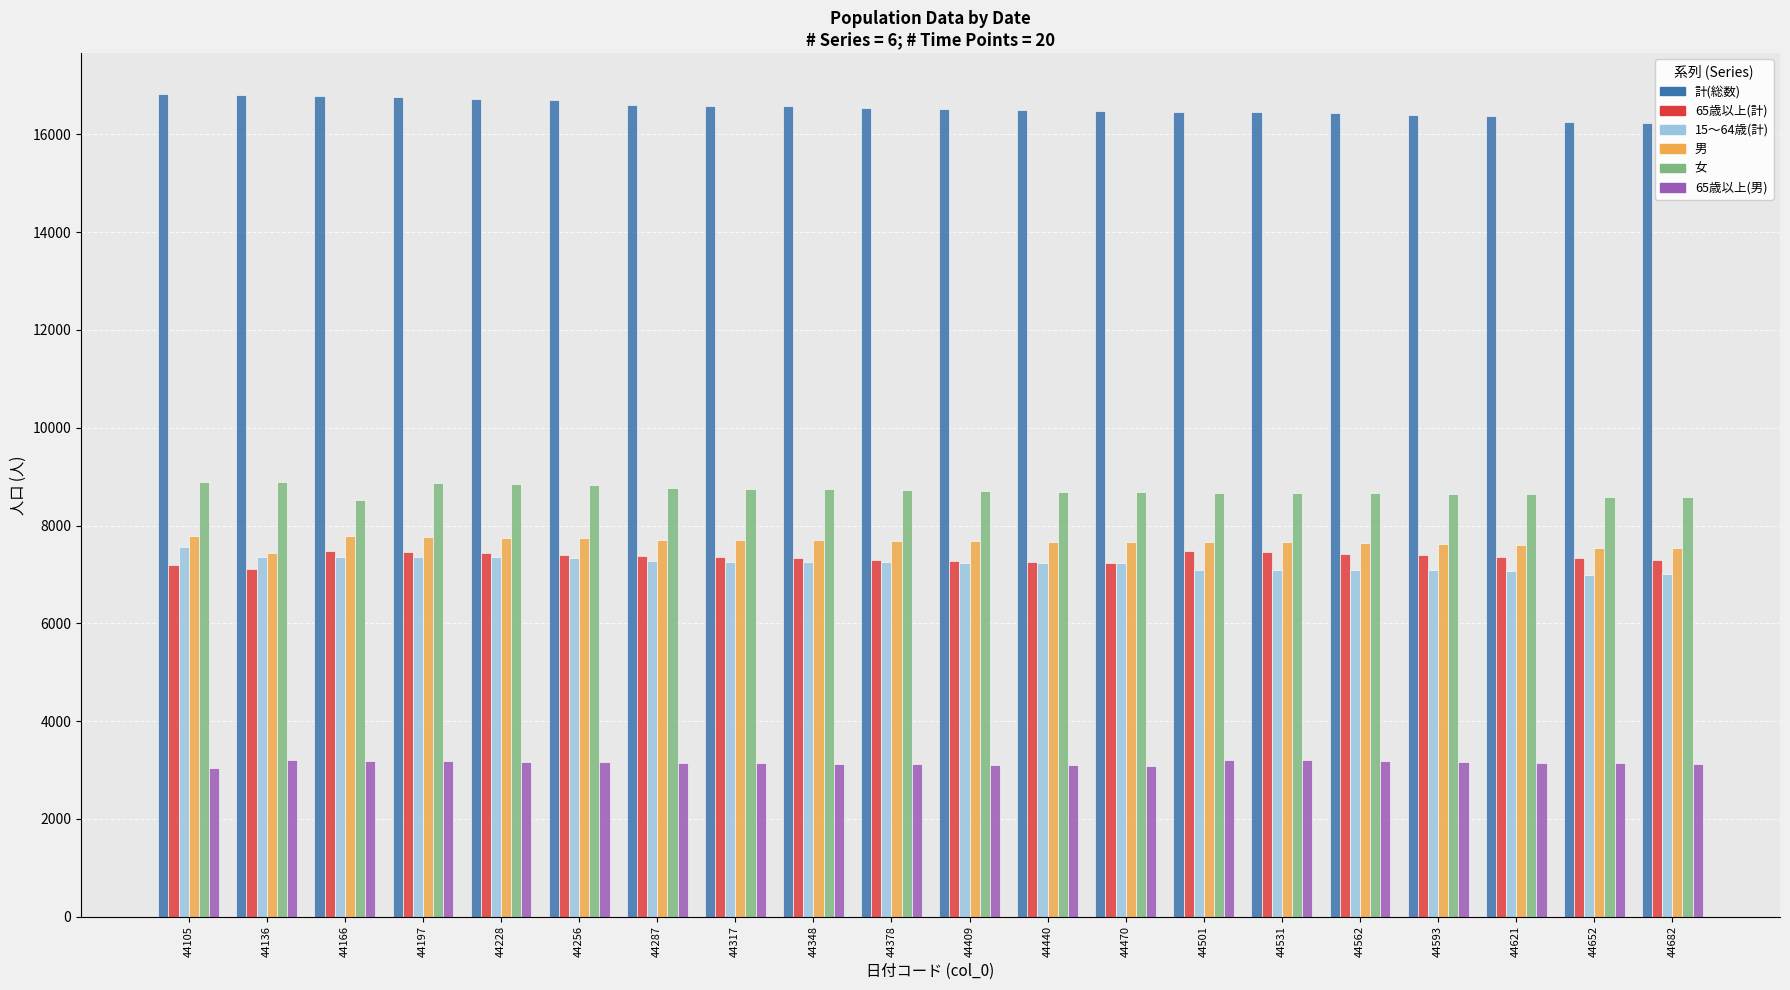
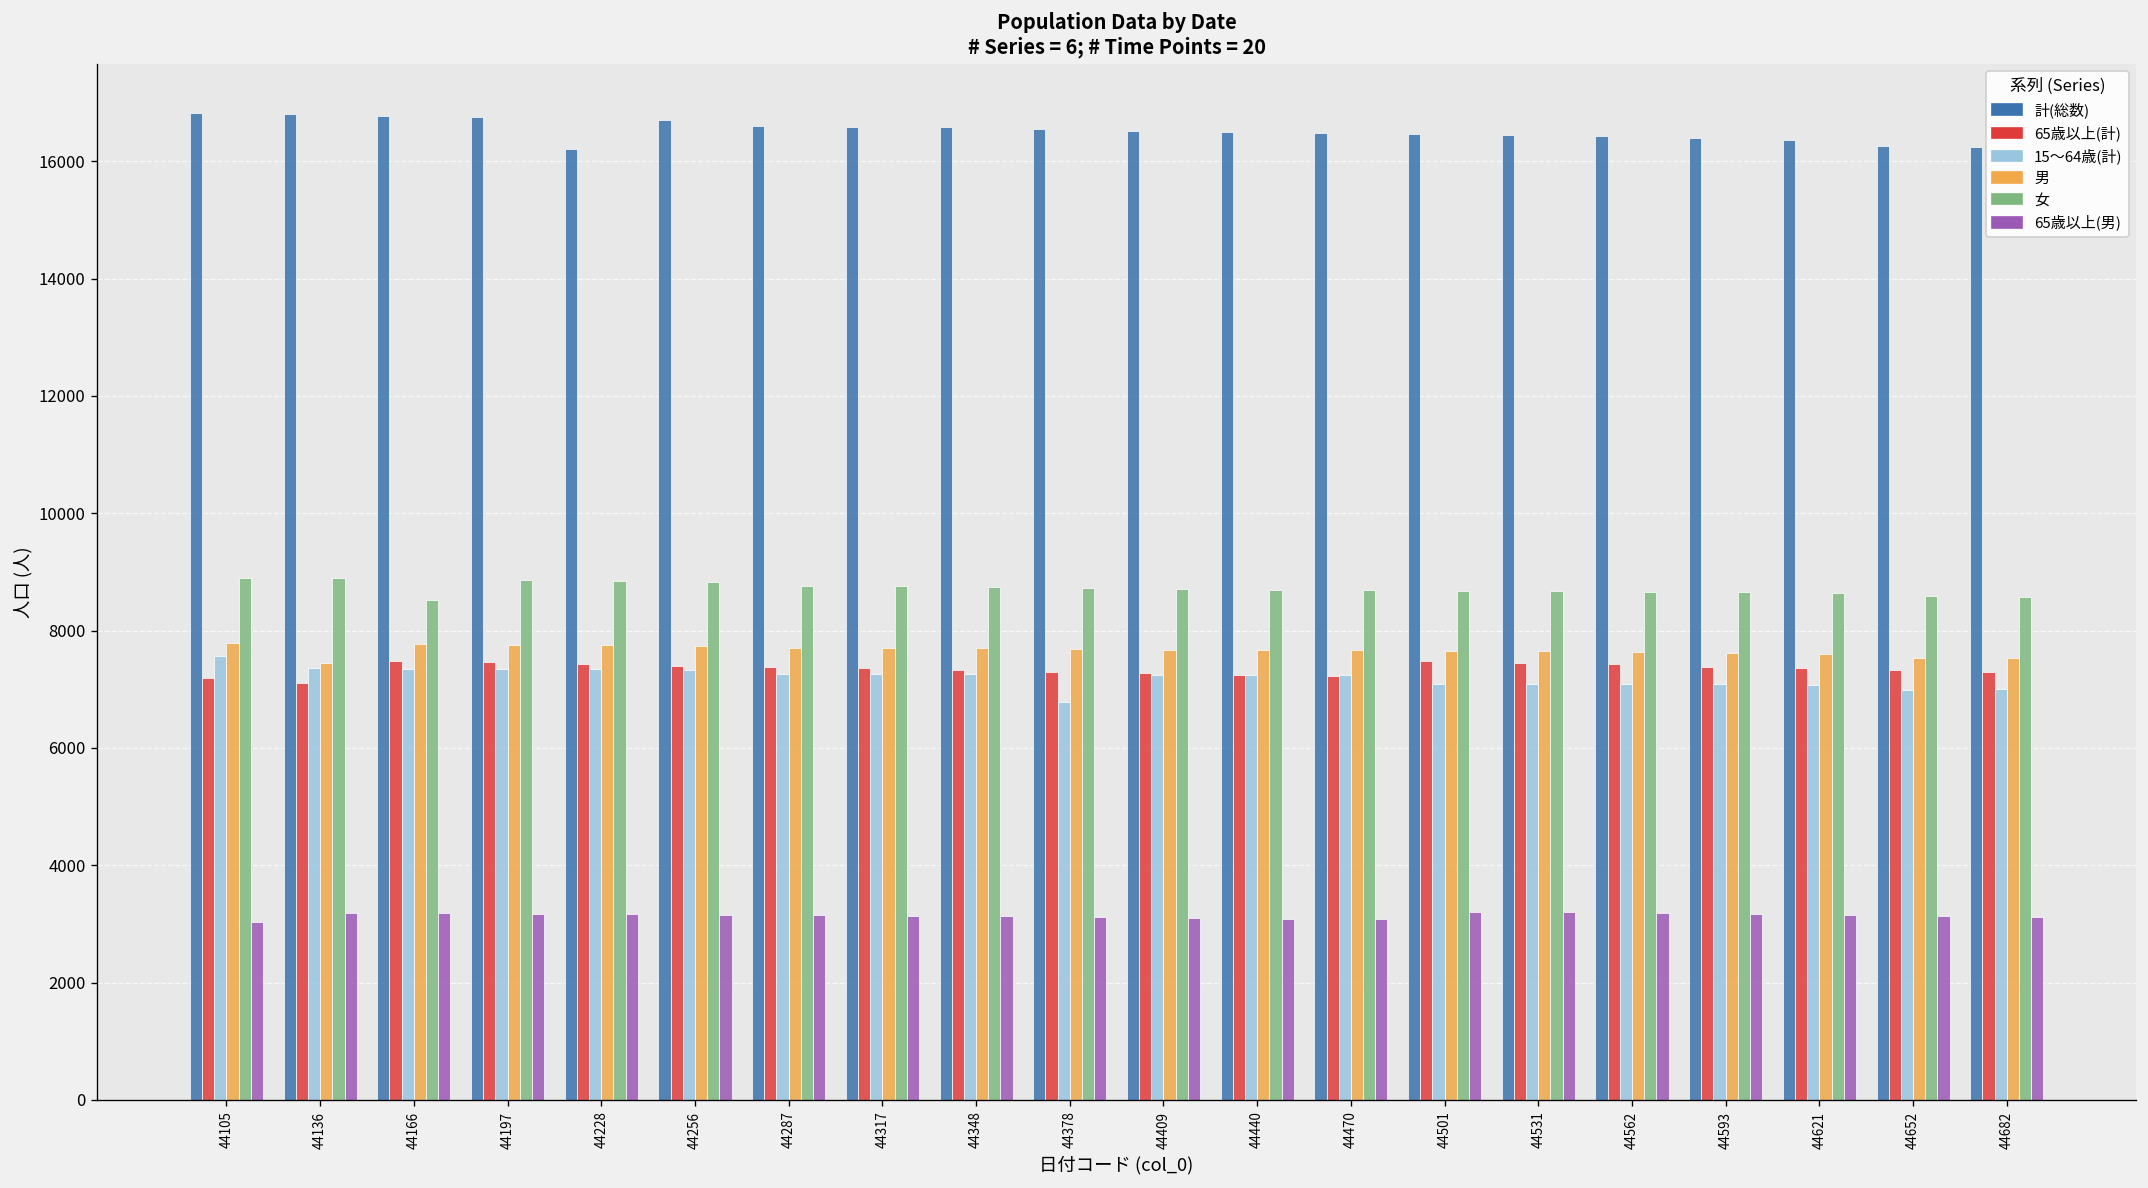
計(総数), 44228: 16700 -> 16200
15～64歳(計), 44378: 7200 -> 6800
